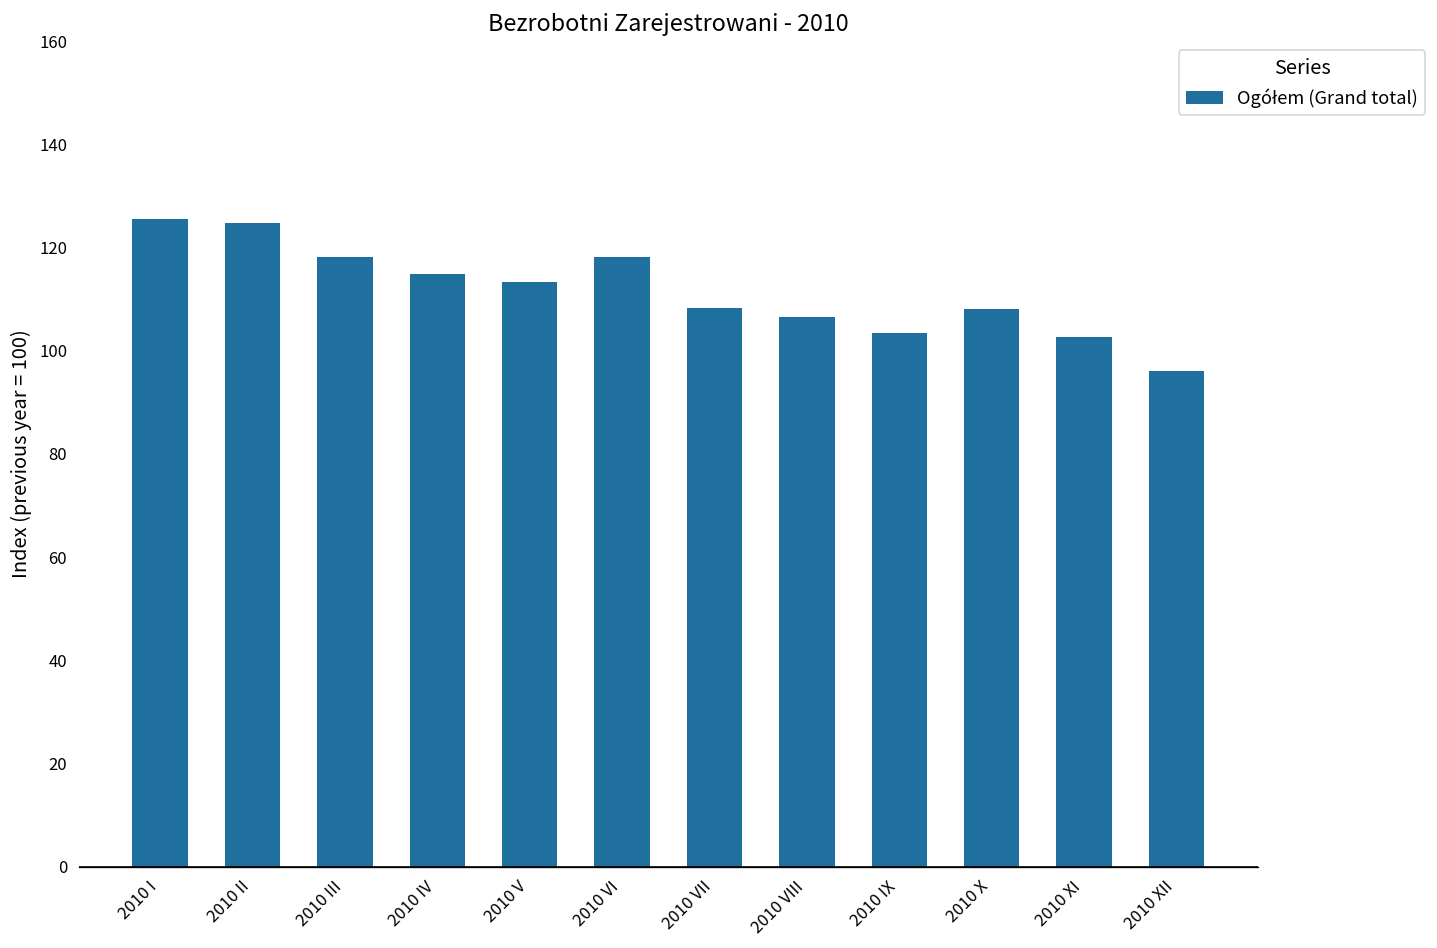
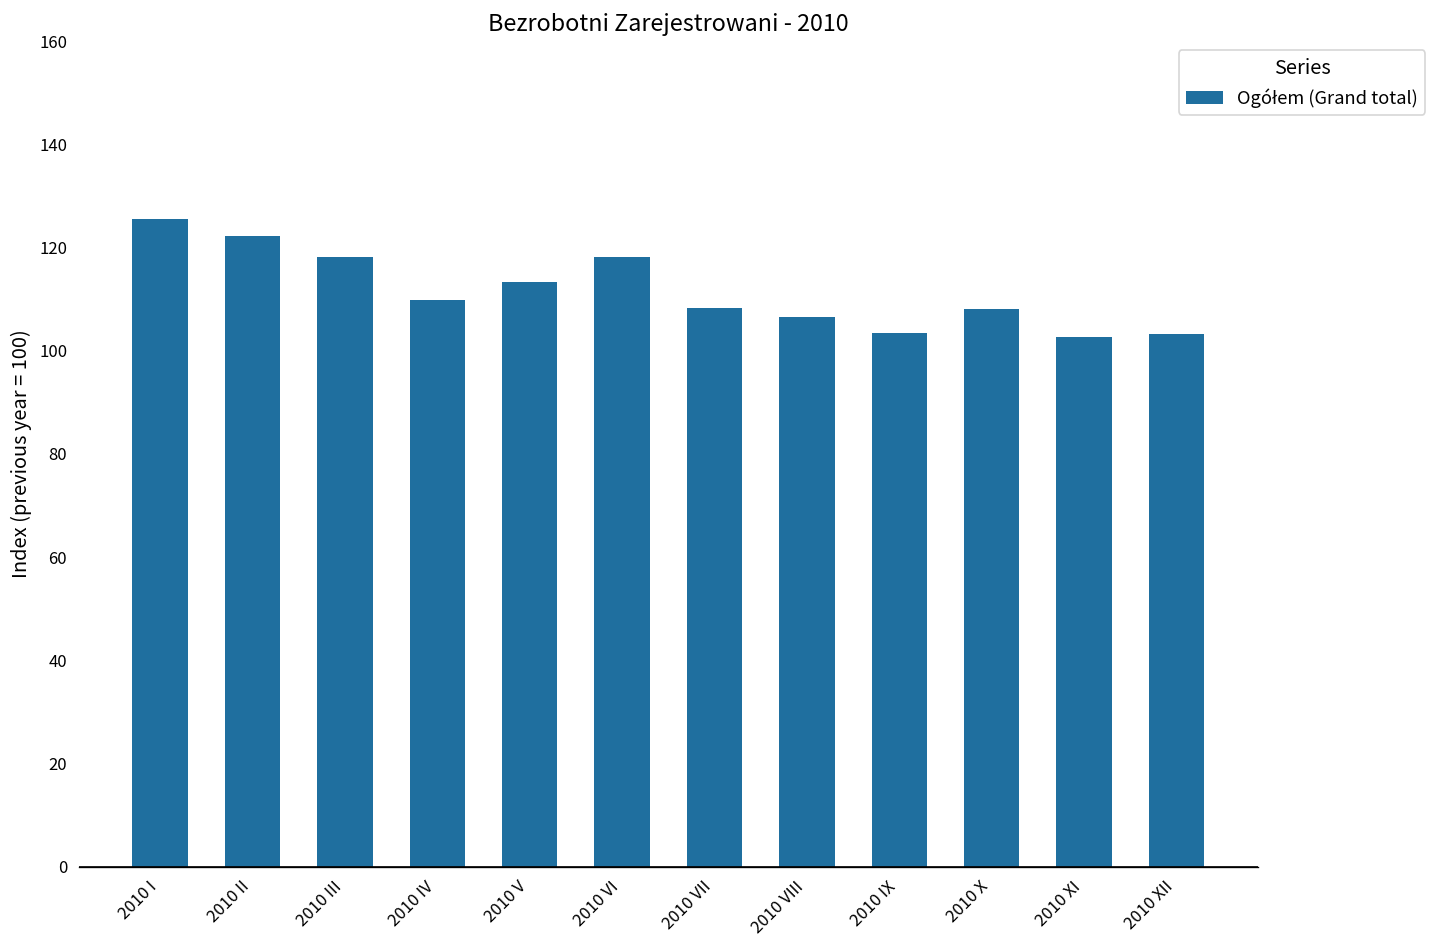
2010 II: 125 -> 122
2010 IV: 115 -> 110
2010 XII: 96 -> 103
